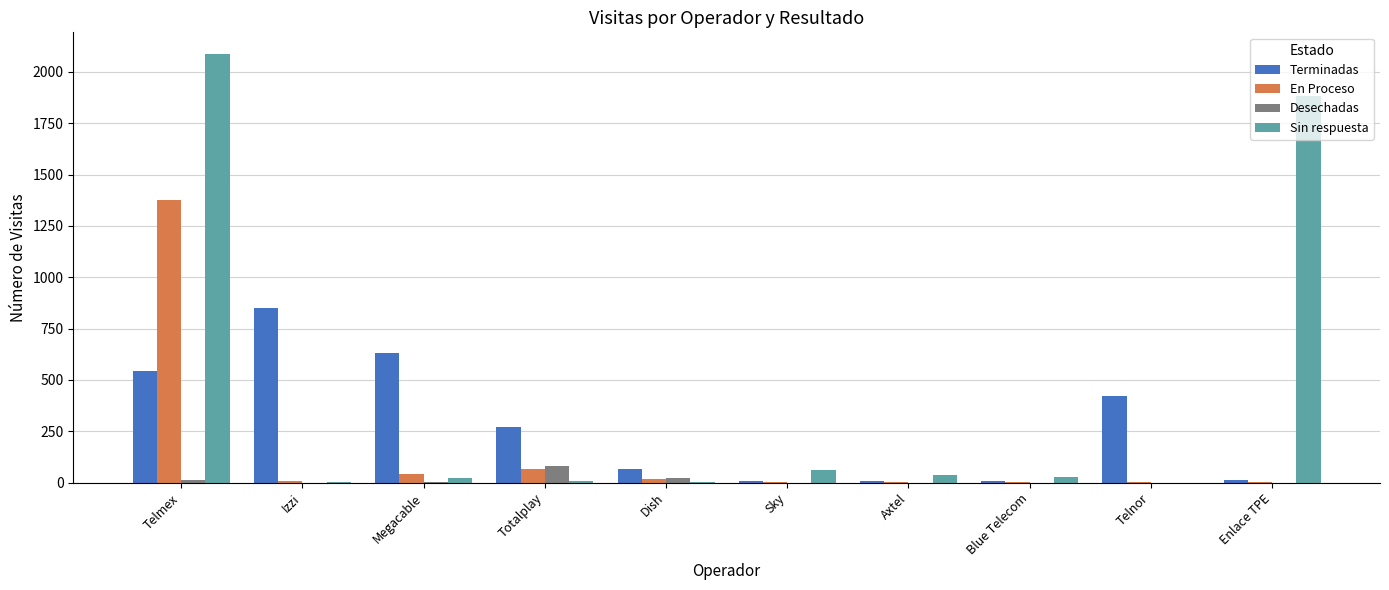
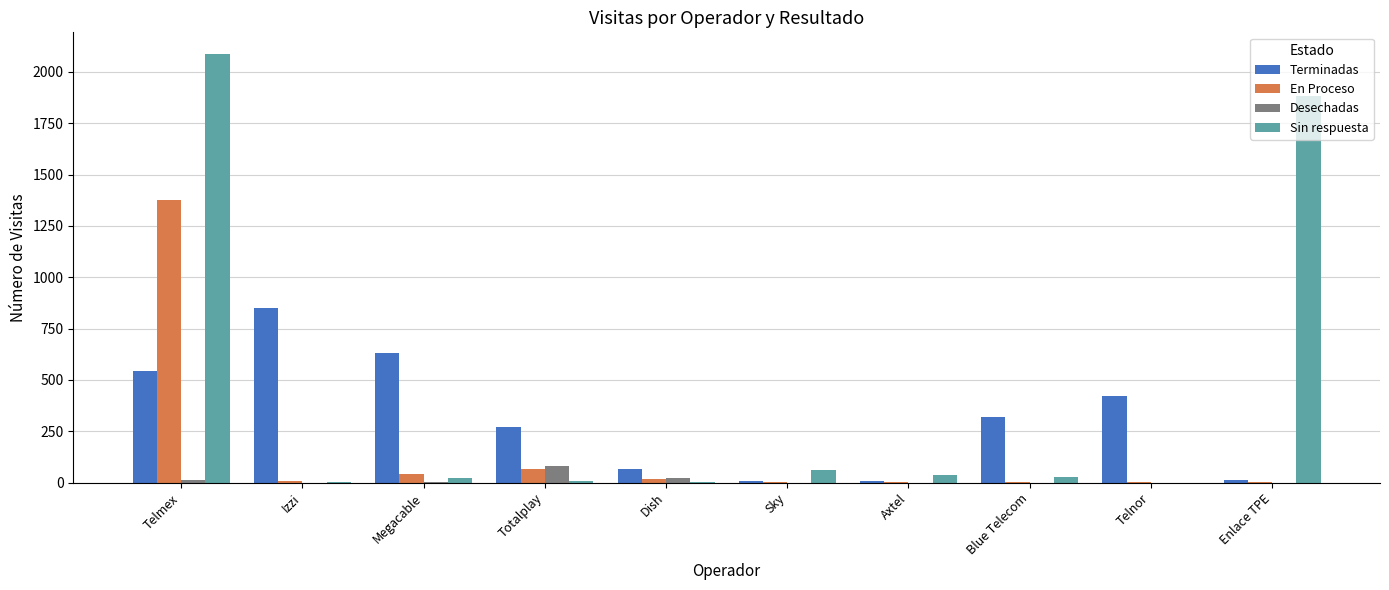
Terminadas, Blue Telecom: 10 -> 320
